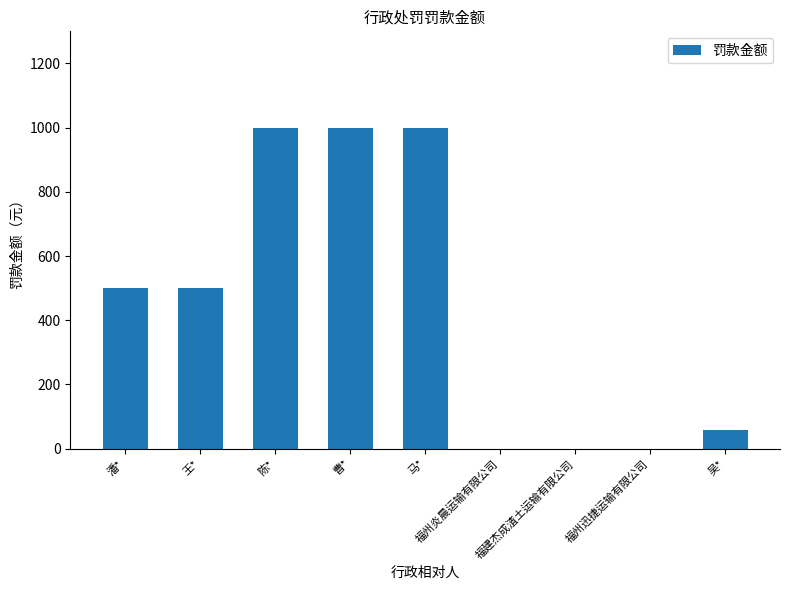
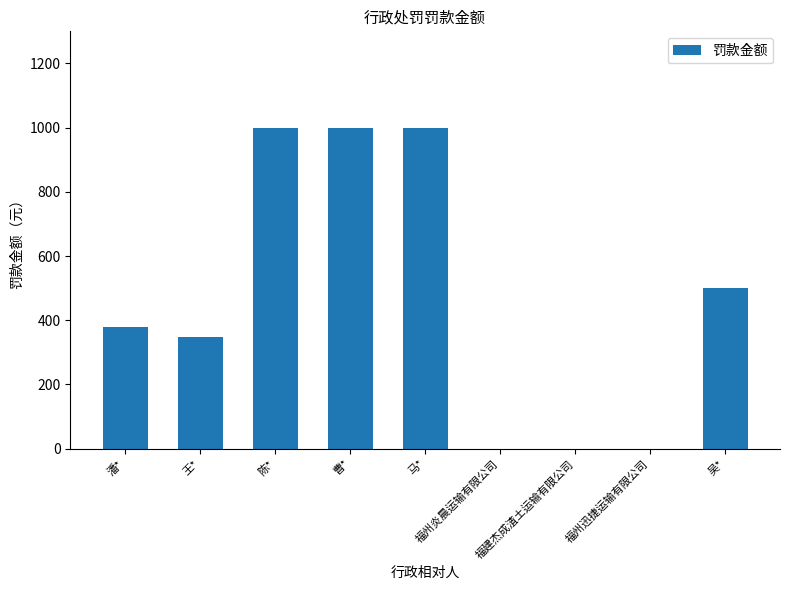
潘*: 500 -> 380
王*: 500 -> 350
吴*: 60 -> 500
